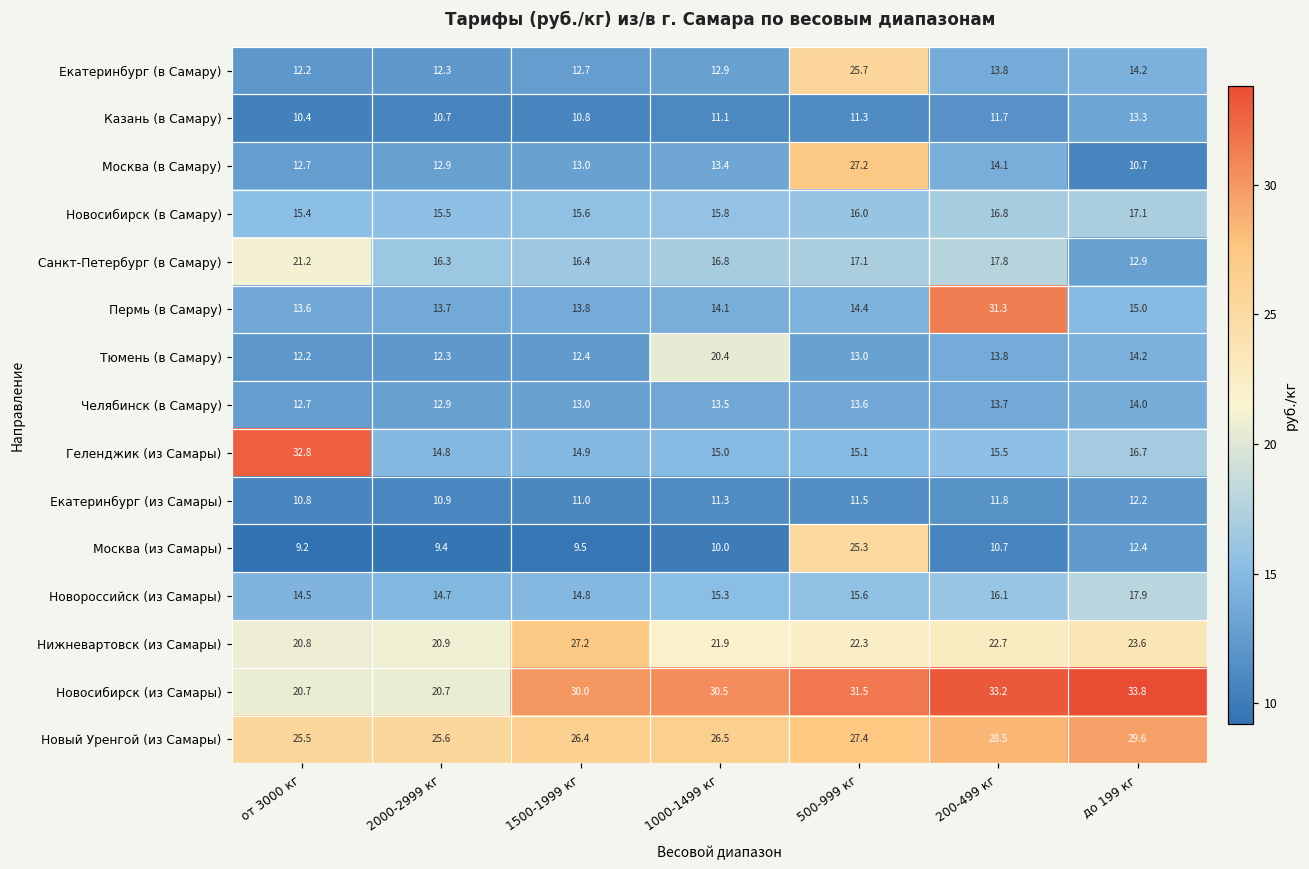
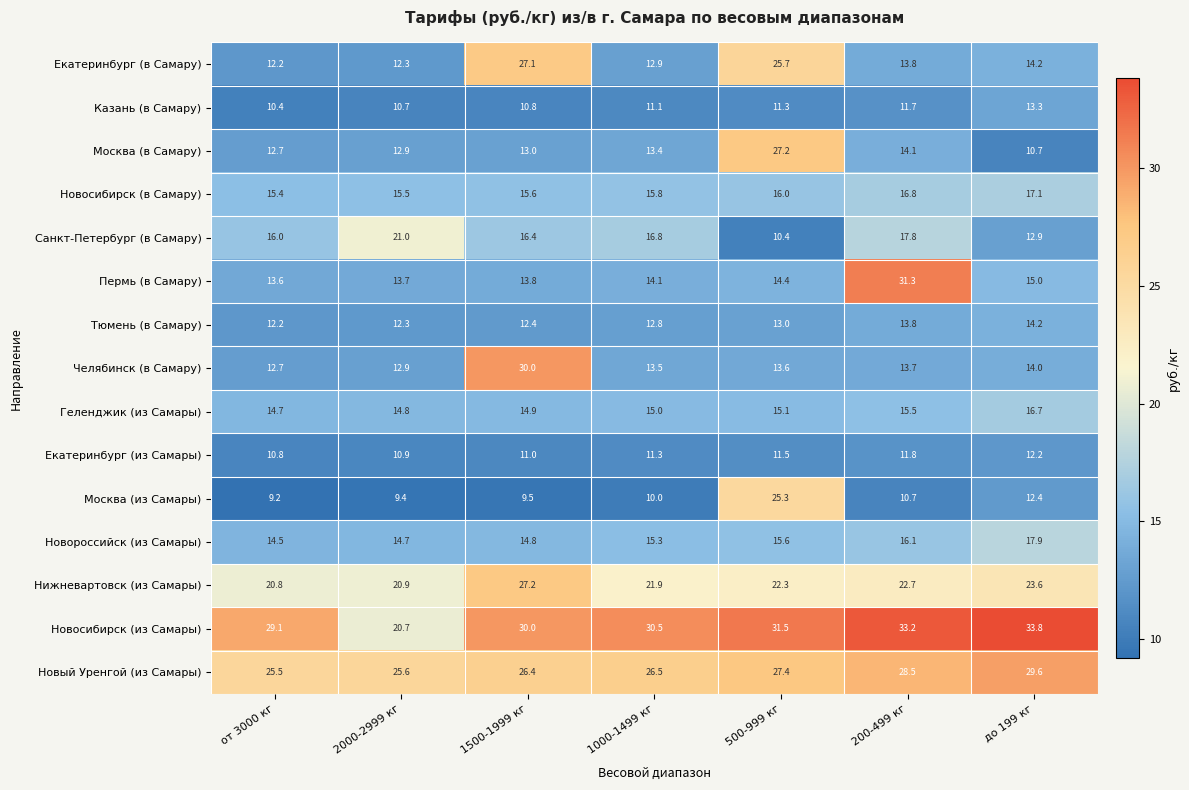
Екатеринбург (в Самару), 1500-1999 кг: 12.7 -> 27.1
Санкт-Петербург (в Самару), от 3000 кг: 21.2 -> 16.0
Санкт-Петербург (в Самару), 2000-2999 кг: 16.3 -> 21.0
Санкт-Петербург (в Самару), 500-999 кг: 17.1 -> 10.4
Тюмень (в Самару), 1000-1499 кг: 20.4 -> 12.8
Челябинск (в Самару), 1500-1999 кг: 13.0 -> 30.0
Геленджик (из Самары), от 3000 кг: 32.8 -> 14.7
Новосибирск (из Самары), от 3000 кг: 20.7 -> 29.1
